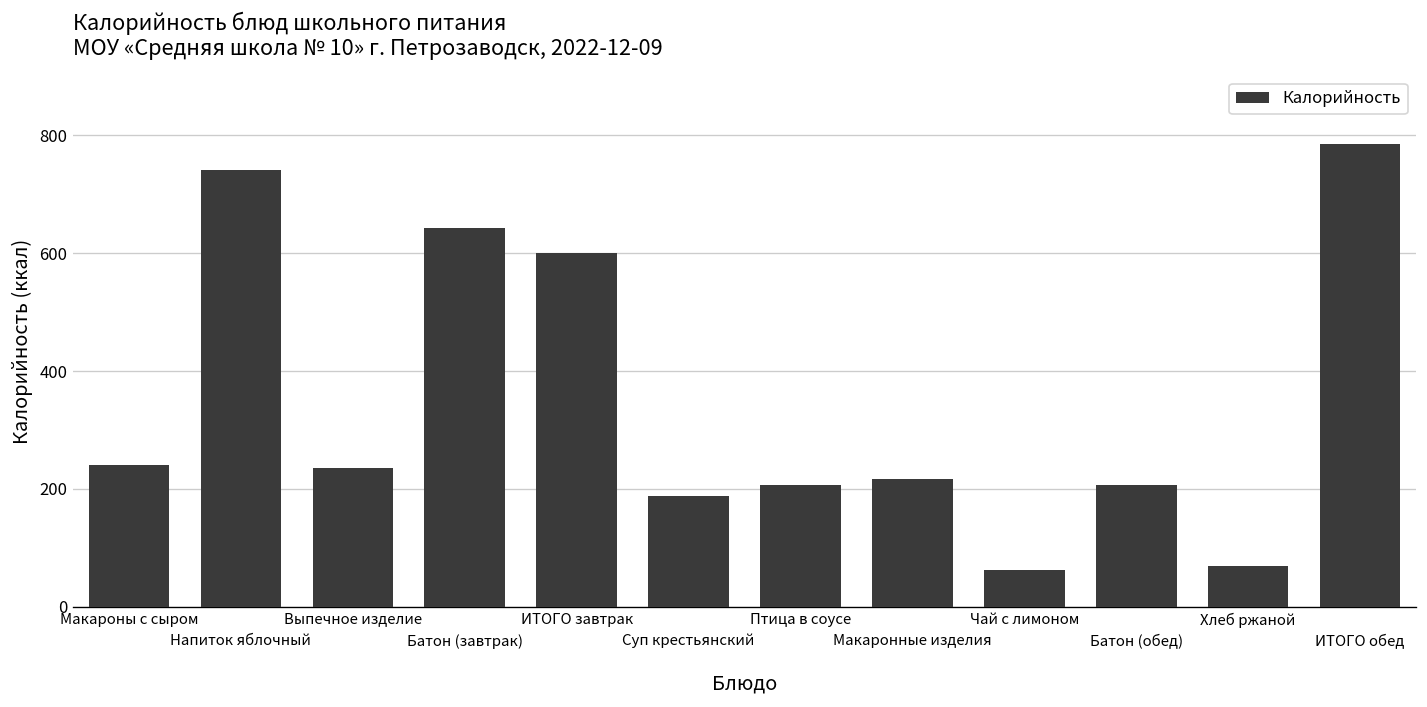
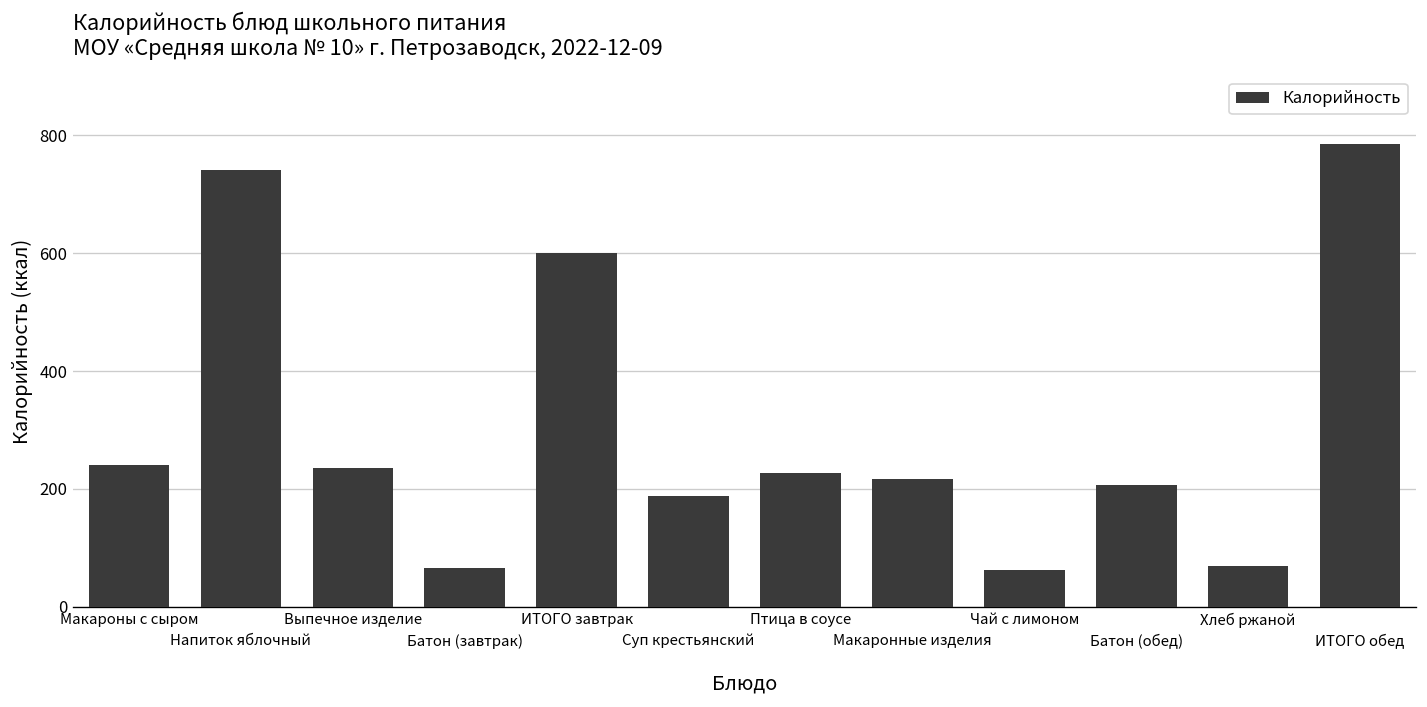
Батон (завтрак): 640 -> 70
Птица в соусе: 210 -> 230
